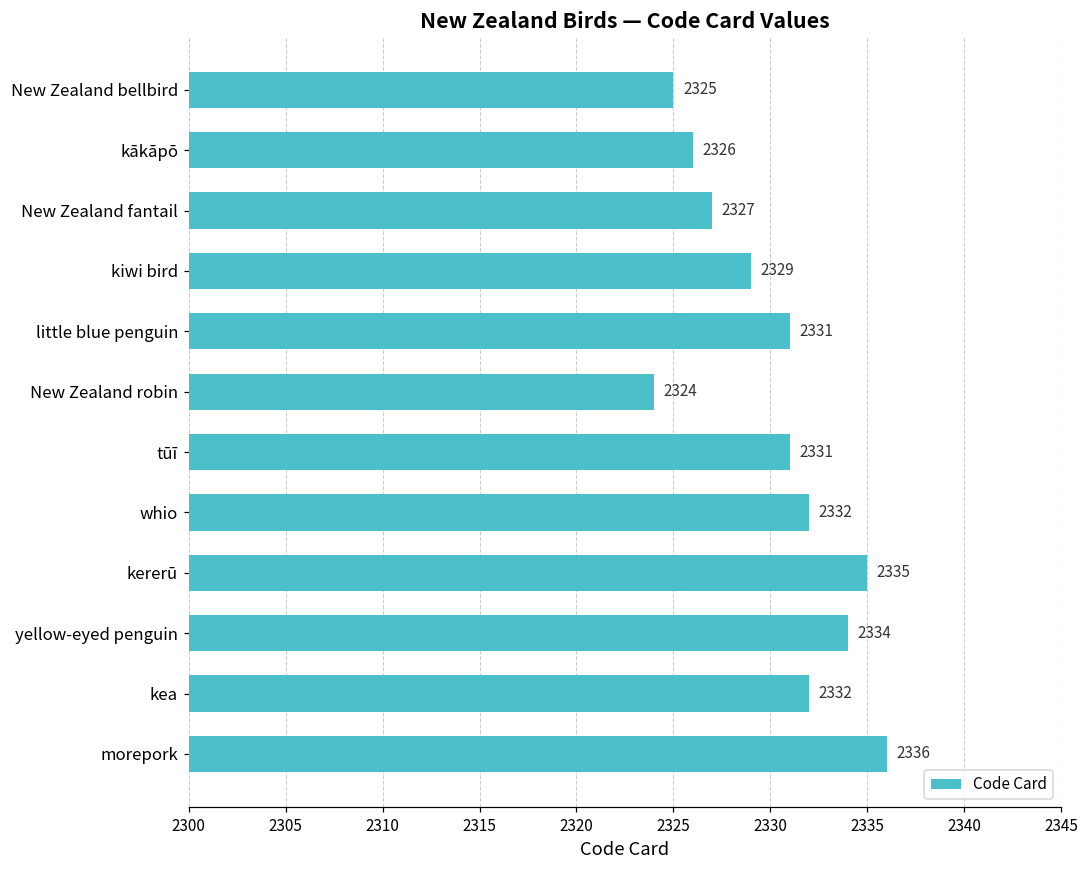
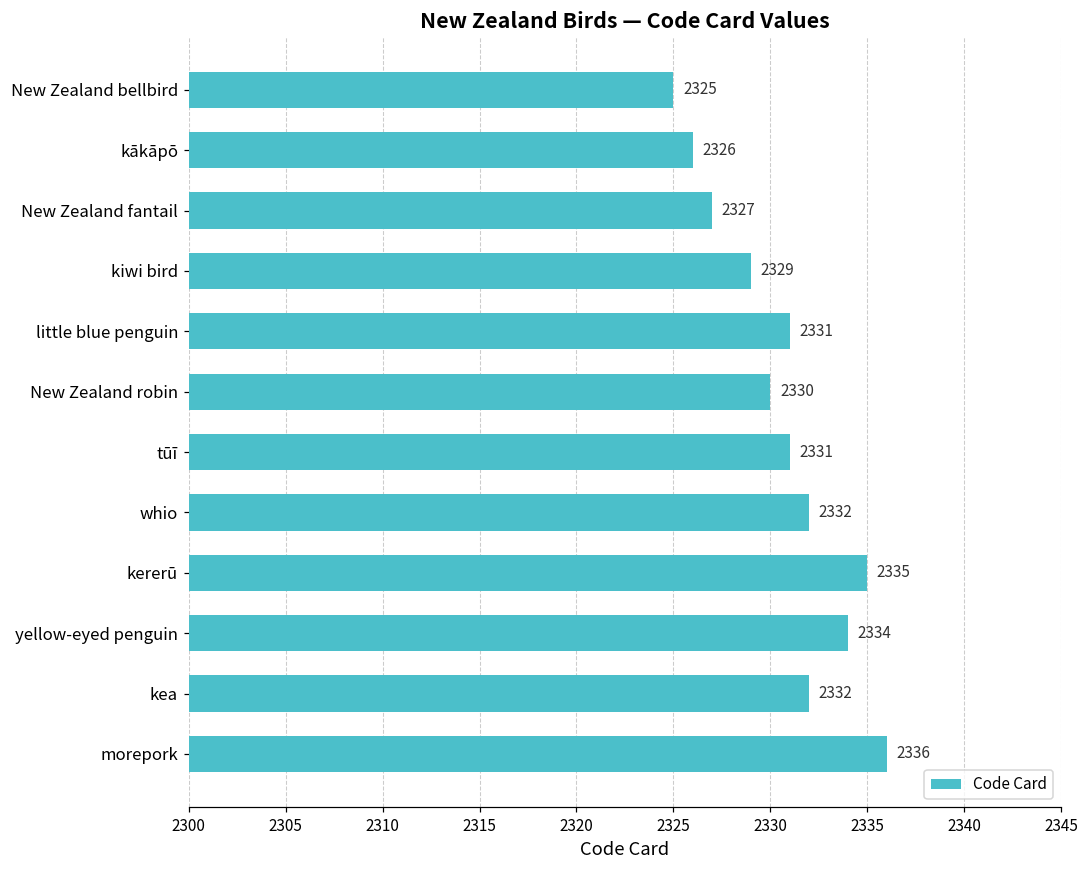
New Zealand robin: 2324 -> 2330
